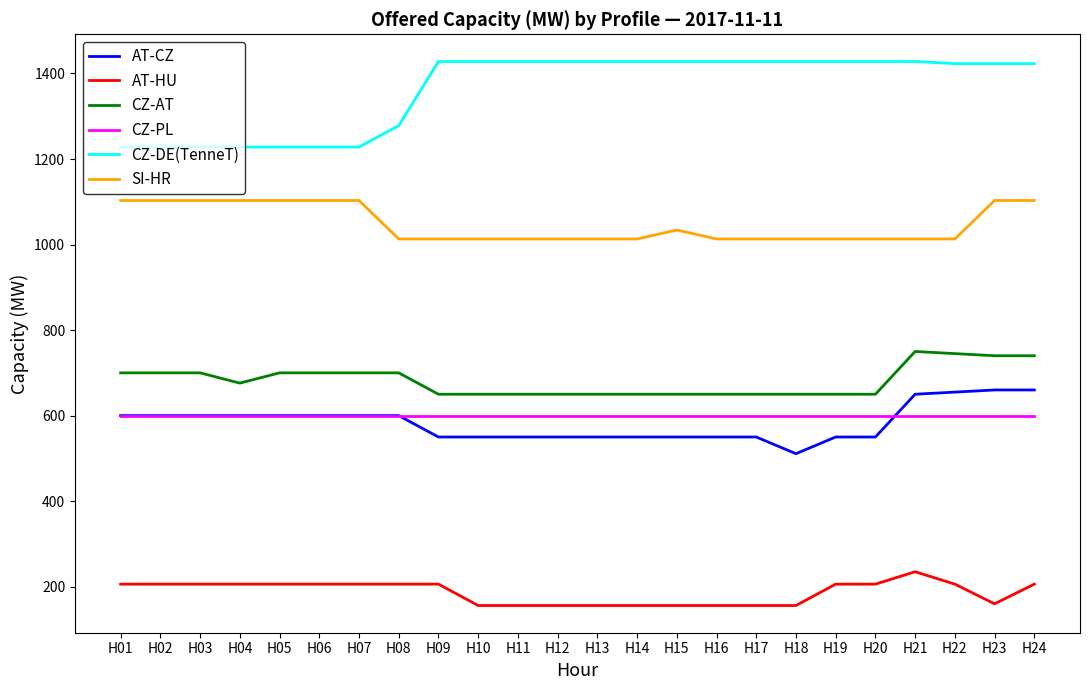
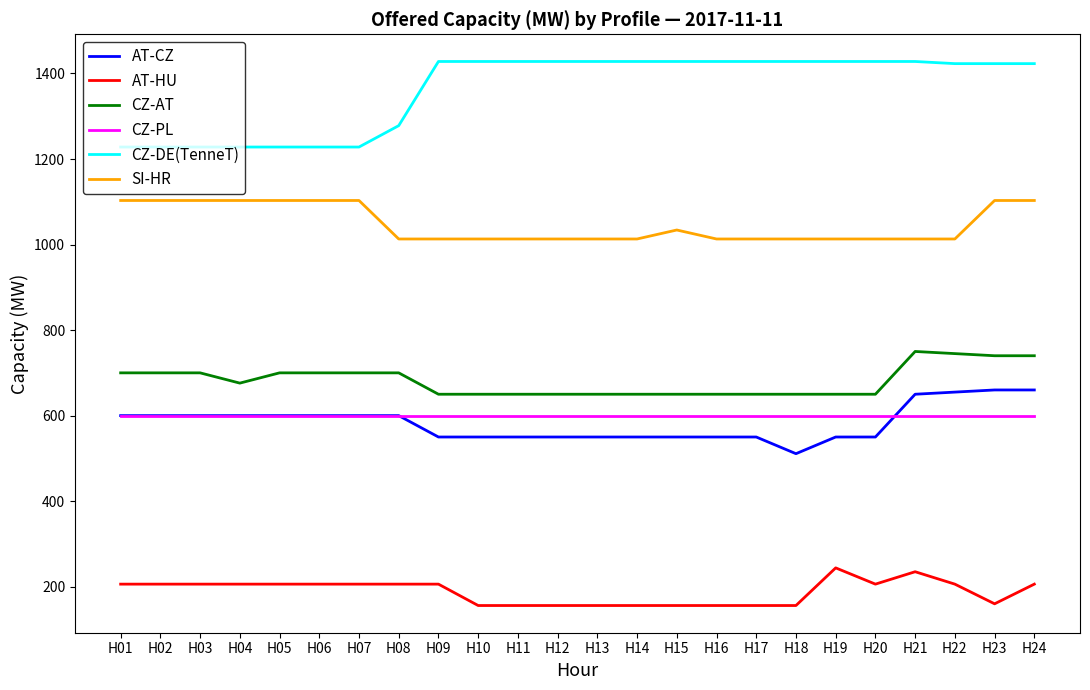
AT-HU, H19: 210 -> 240
